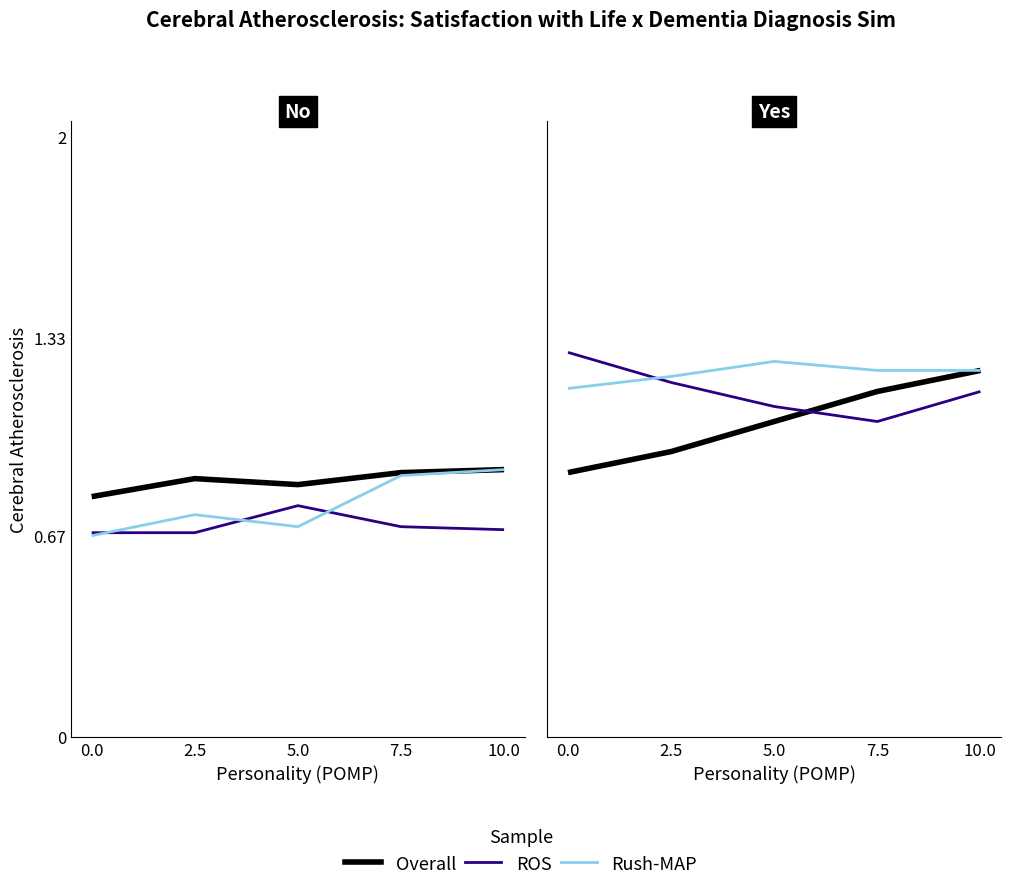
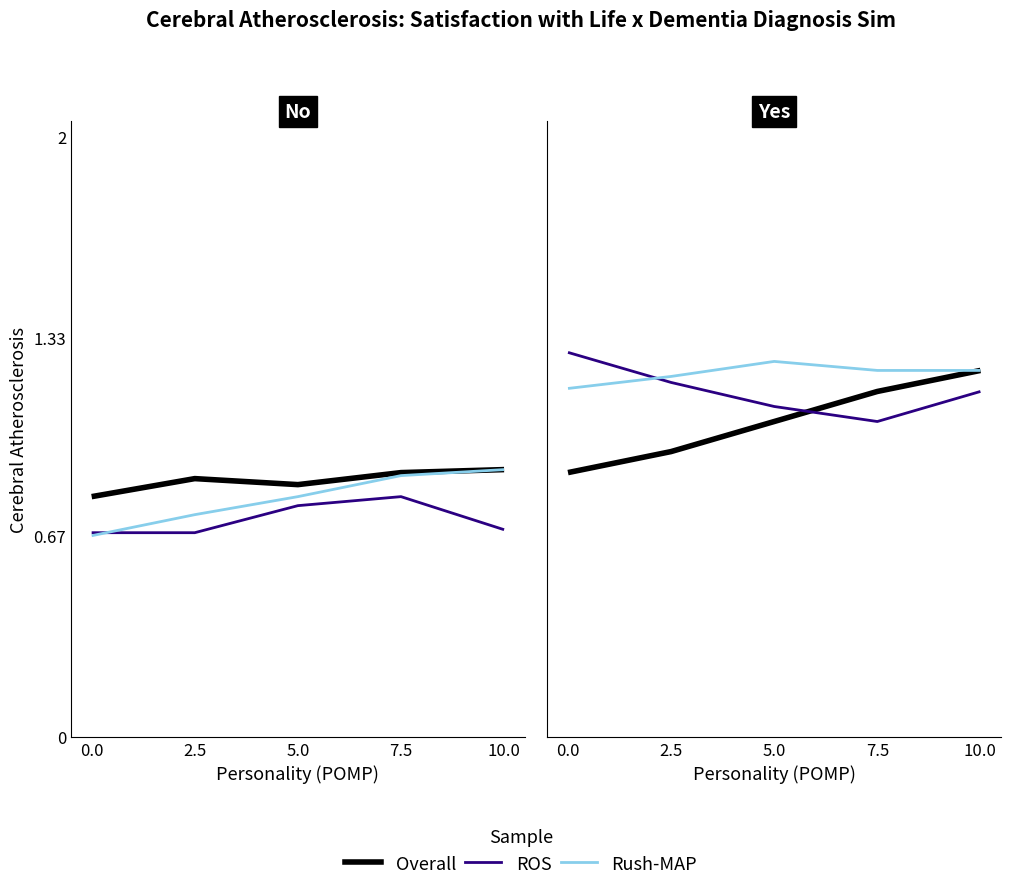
No, Rush-MAP, 5.0: 0.7 -> 0.8
No, ROS, 7.5: 0.7 -> 0.8
